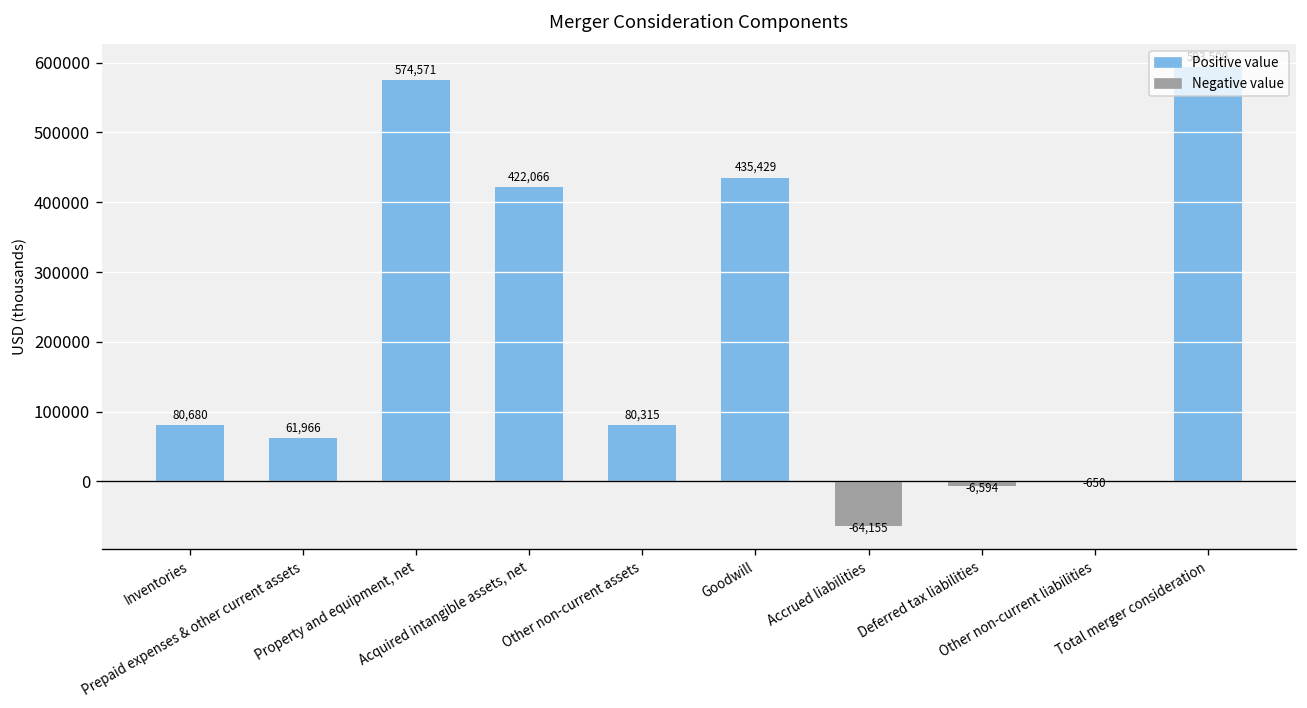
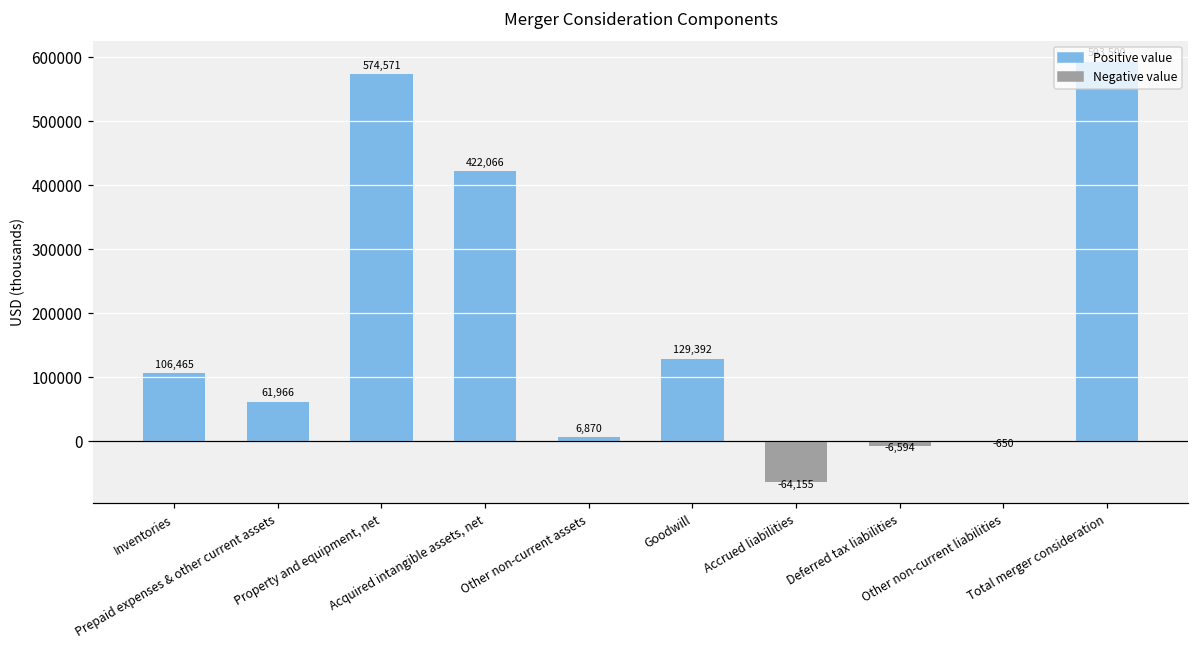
Inventories: 80,680 -> 106,465
Other non-current assets: 80,315 -> 6,870
Goodwill: 435,429 -> 129,392
